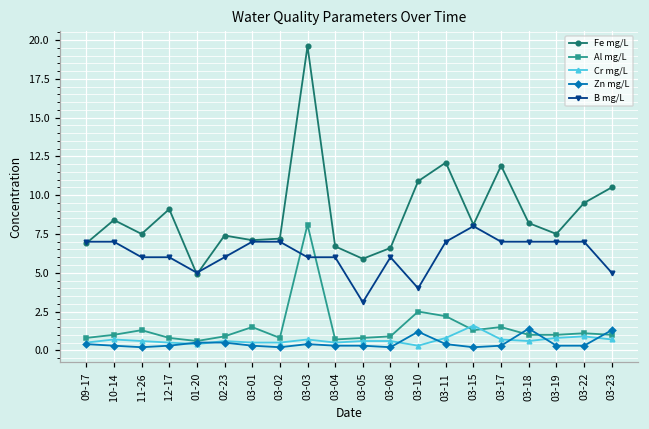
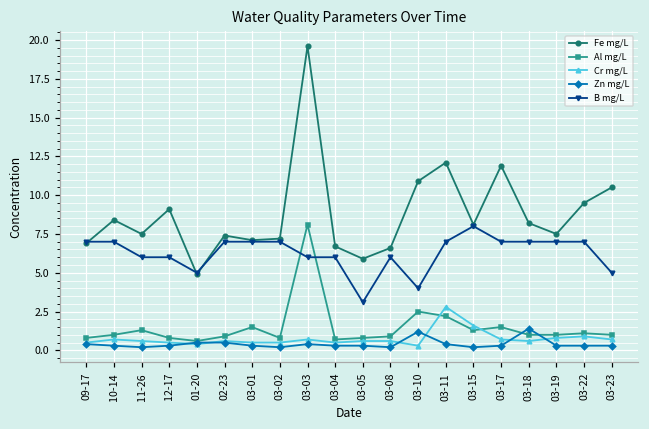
B mg/L, 02-23: 6 -> 7
Cr mg/L, 03-11: 0.8 -> 2.8
Zn mg/L, 03-23: 1.3 -> 0.3
